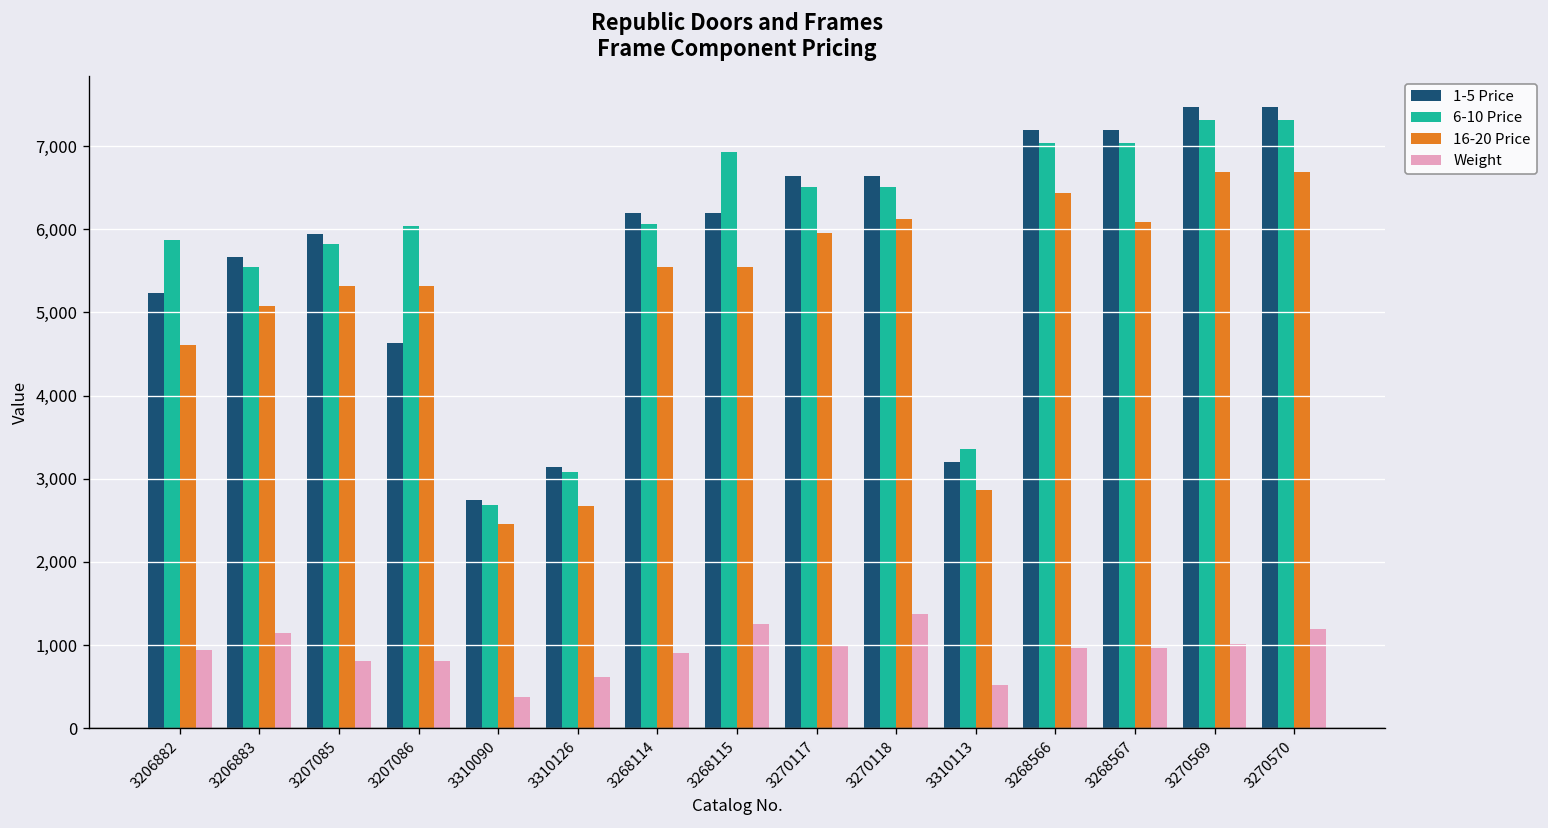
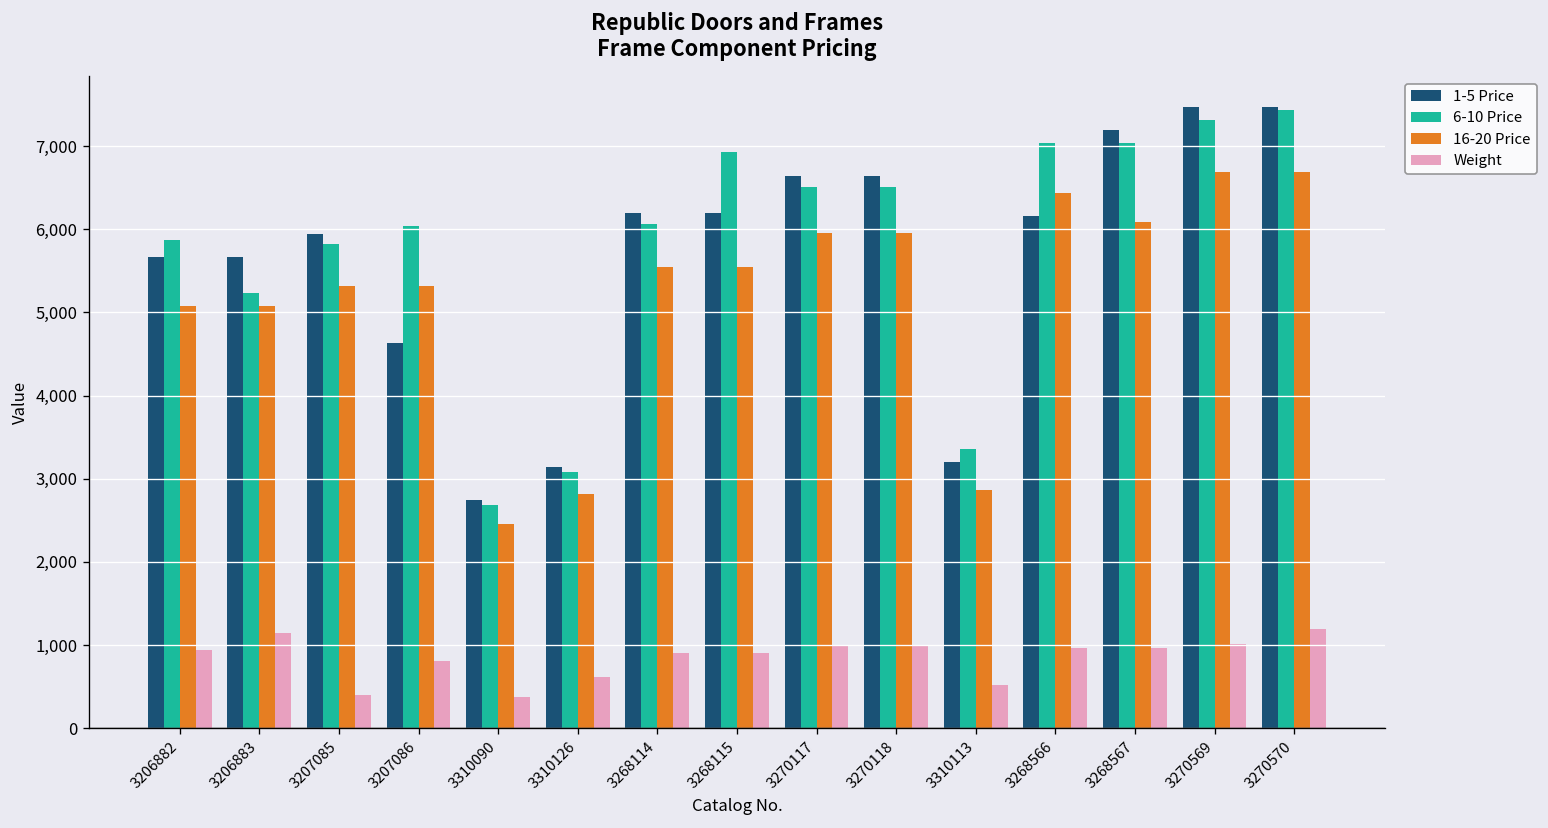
1-5 Price, 3206882: 5,200 -> 5,700
16-20 Price, 3206882: 4,600 -> 5,100
6-10 Price, 3206883: 5,500 -> 5,200
Weight, 3207085: 800 -> 400
16-20 Price, 3310126: 2,700 -> 2,800
Weight, 3268115: 1,300 -> 900
16-20 Price, 3270118: 6,100 -> 5,900
Weight, 3270118: 1,400 -> 1,000
1-5 Price, 3268566: 7,200 -> 6,200
6-10 Price, 3270570: 7,300 -> 7,400
